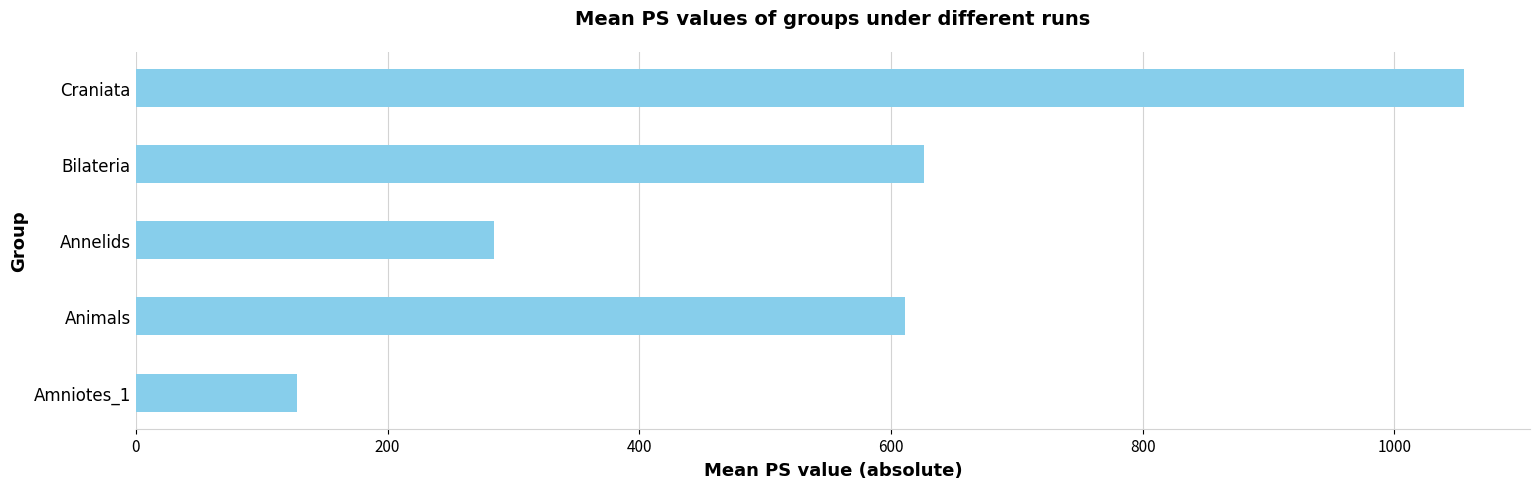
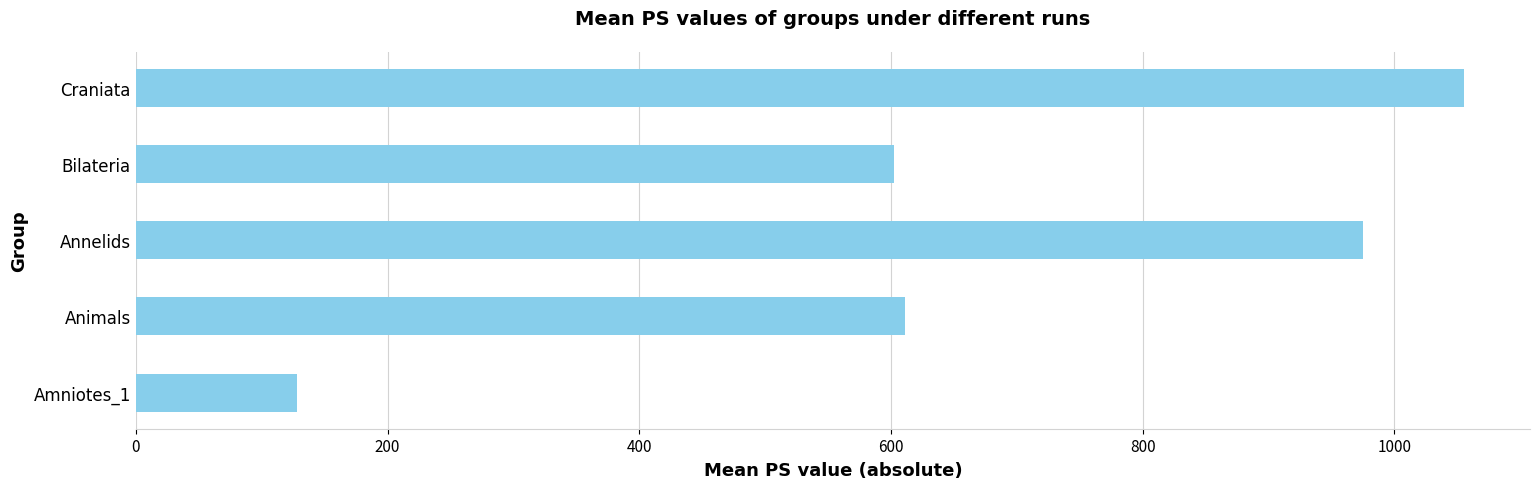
Bilateria: 626 -> 602
Annelids: 284 -> 975
